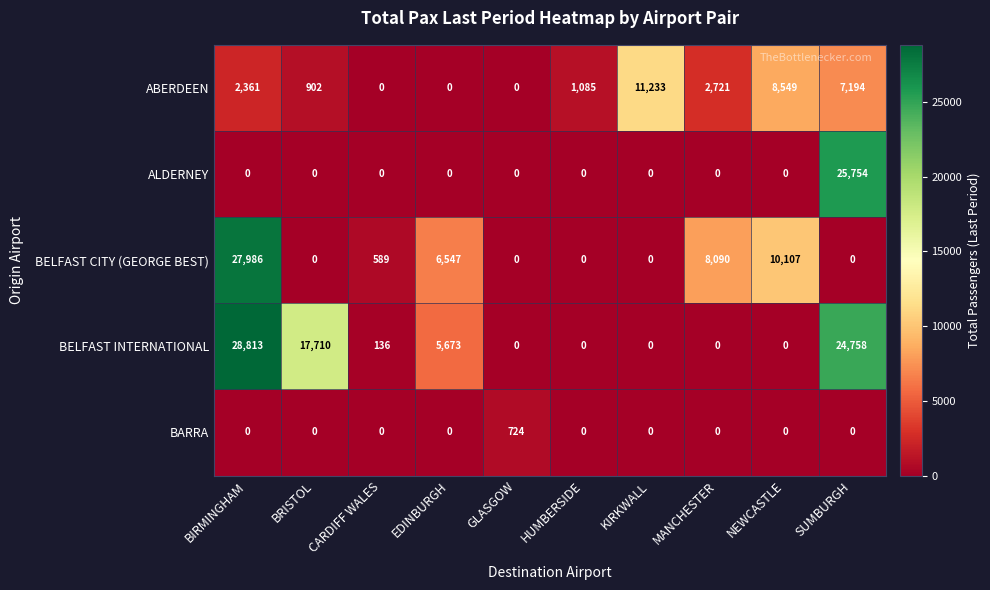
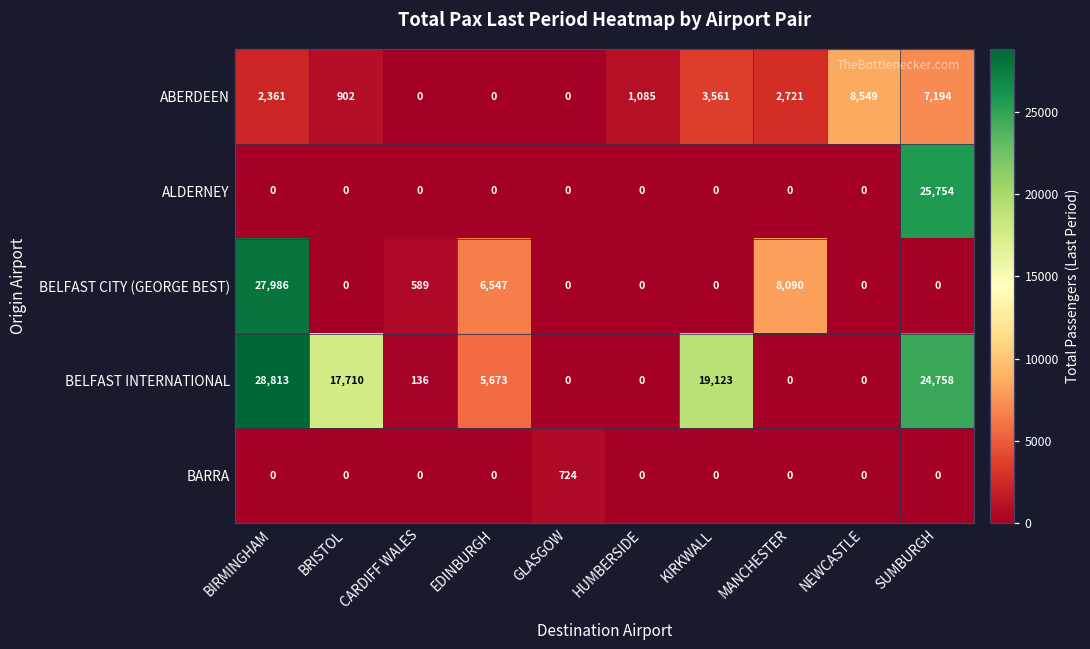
ABERDEEN, KIRKWALL: 11,233 -> 3,561
BELFAST CITY (GEORGE BEST), NEWCASTLE: 10,107 -> 0
BELFAST INTERNATIONAL, KIRKWALL: 0 -> 19,123
